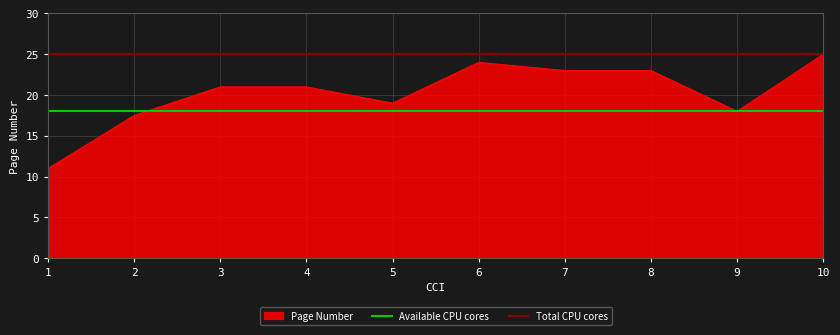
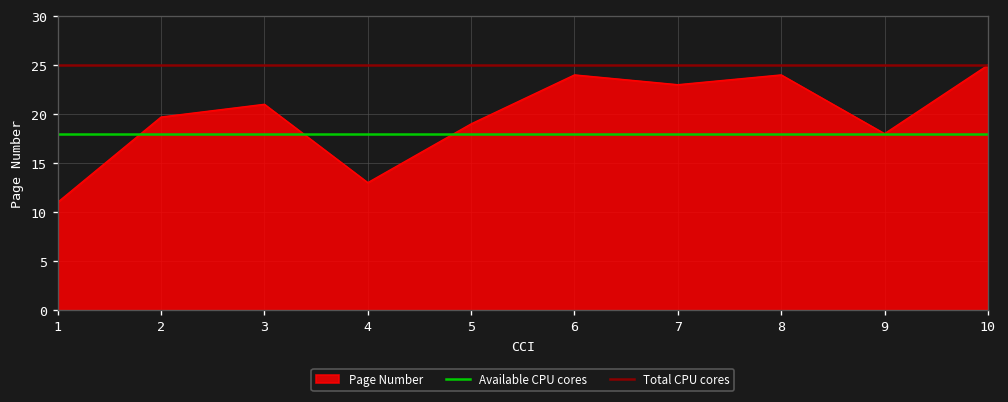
2: 18 -> 20
4: 21 -> 13
8: 23 -> 24
